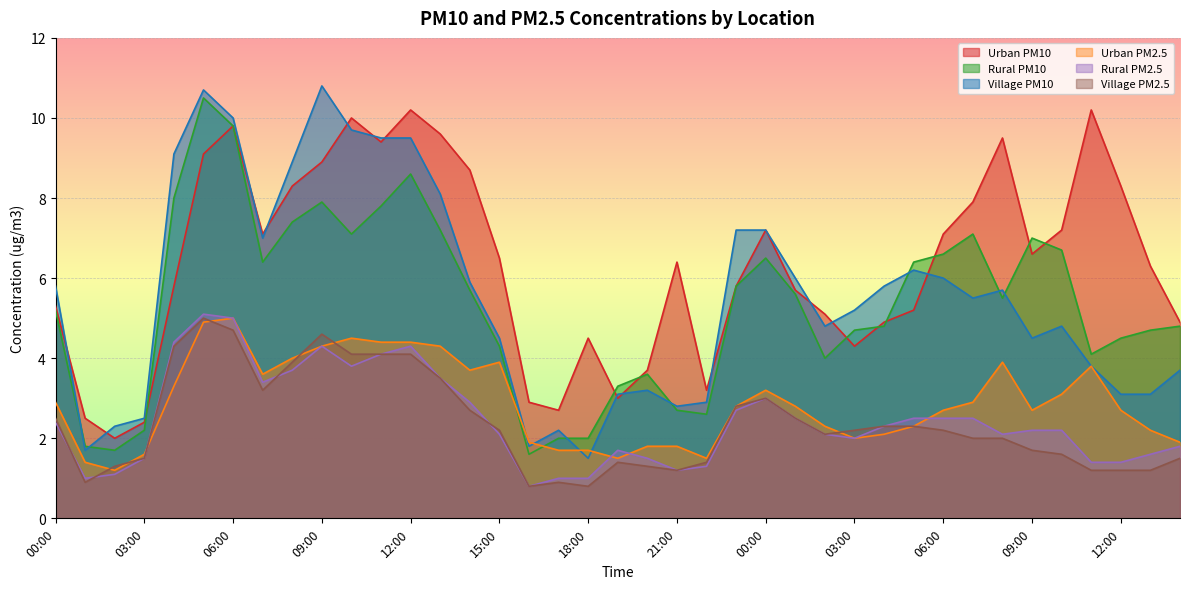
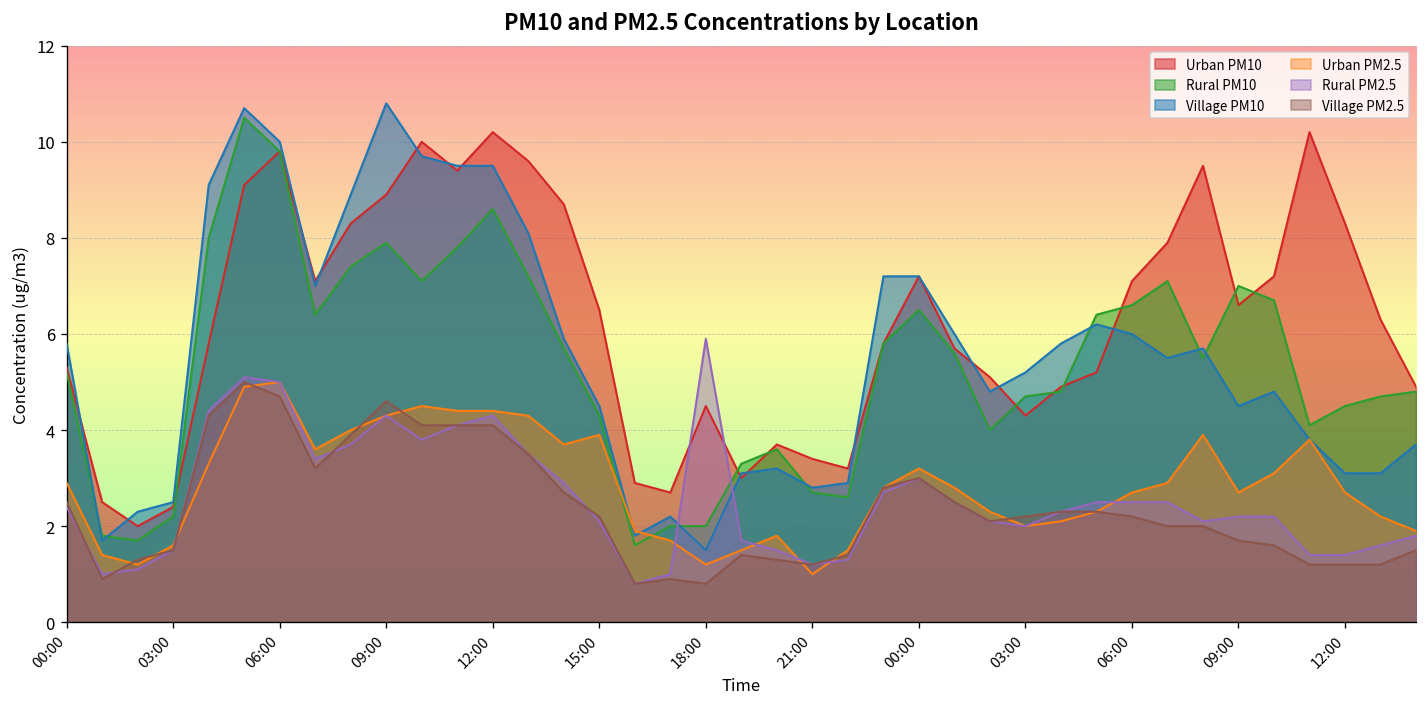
Urban PM2.5, 18:00: 1.7 -> 1.2
Rural PM2.5, 18:00: 1.0 -> 5.9
Urban PM10, 21:00: 6.4 -> 3.4
Urban PM2.5, 21:00: 1.8 -> 1.0
